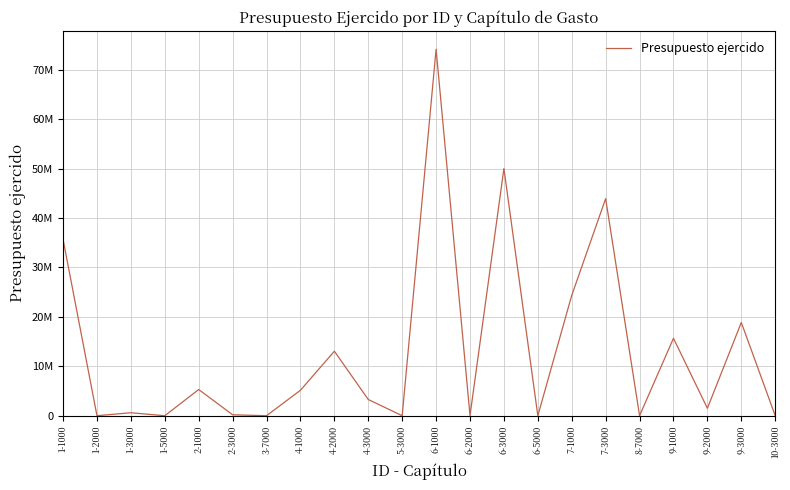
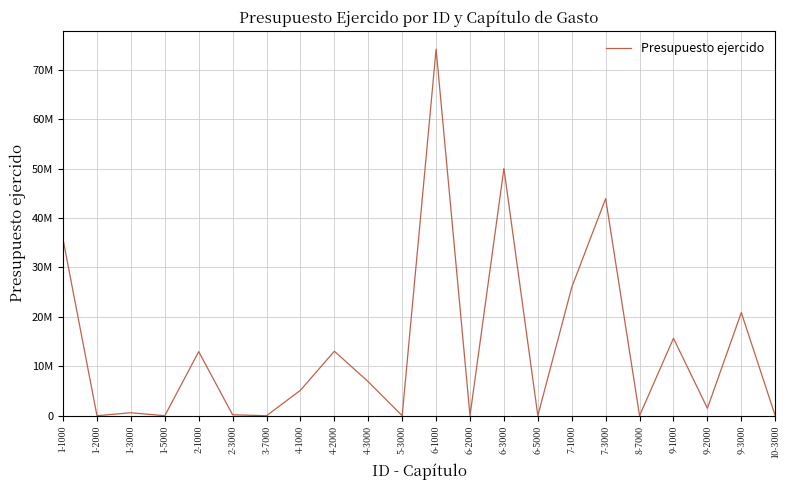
2-1000: 5000000 -> 13000000
4-3000: 3000000 -> 7000000
7-1000: 24000000 -> 26000000
9-3000: 19000000 -> 21000000
